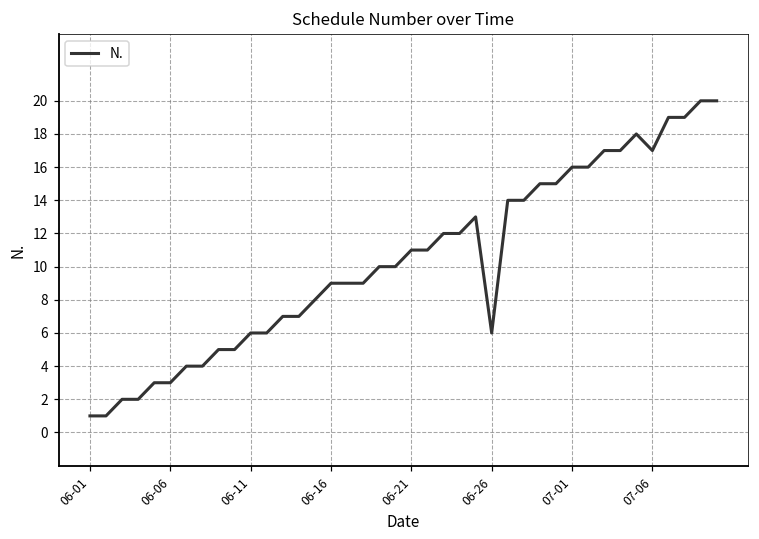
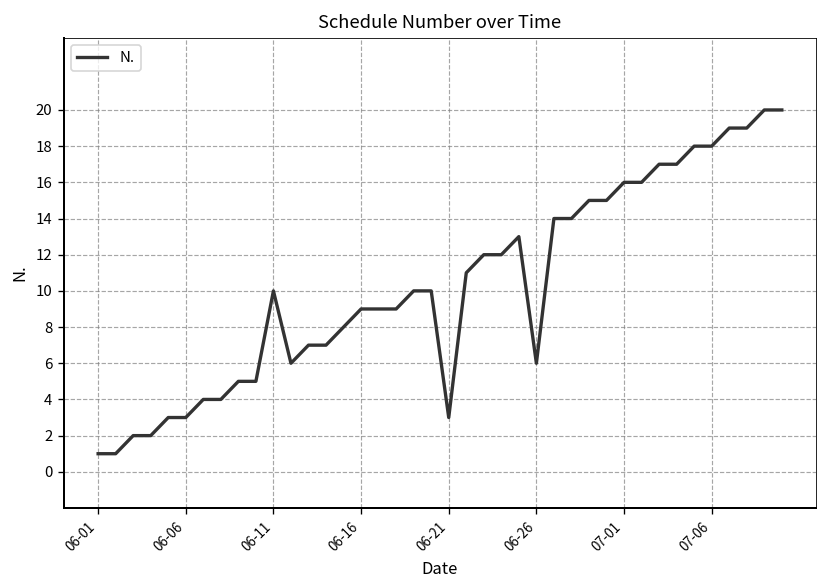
06-11: 6 -> 10
06-21: 11 -> 3
07-06: 17 -> 18
